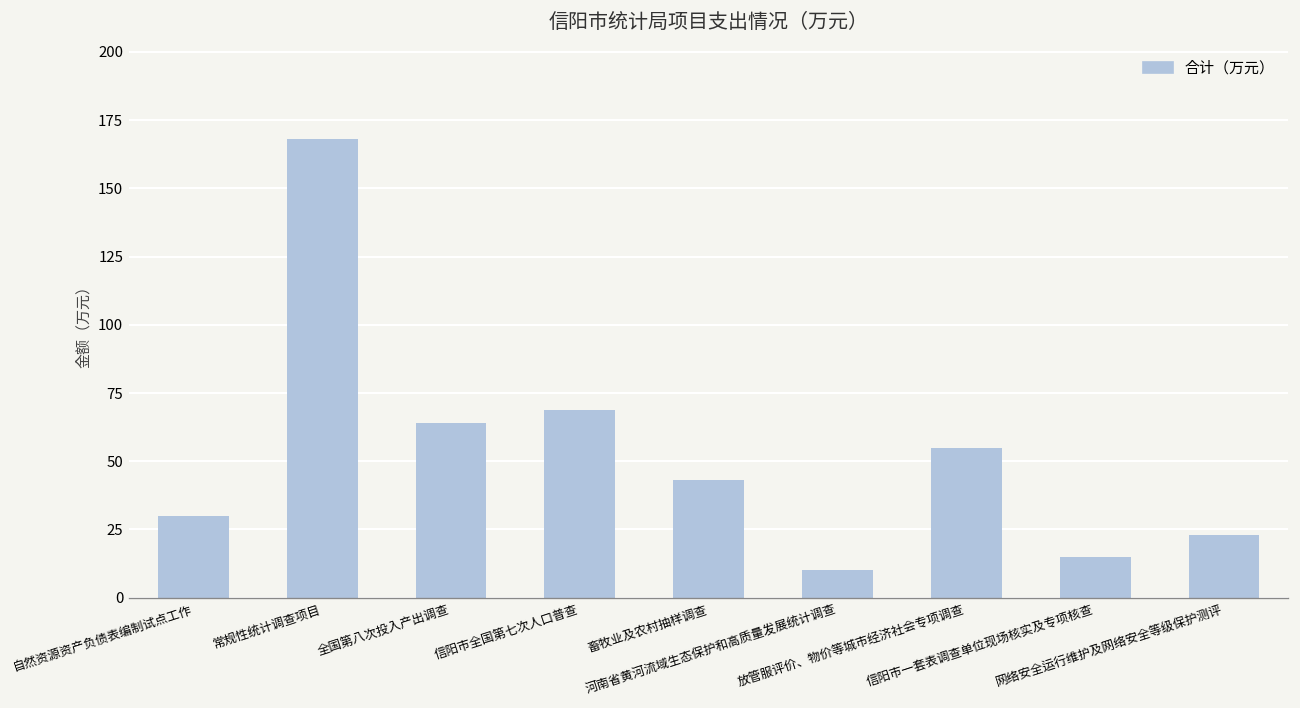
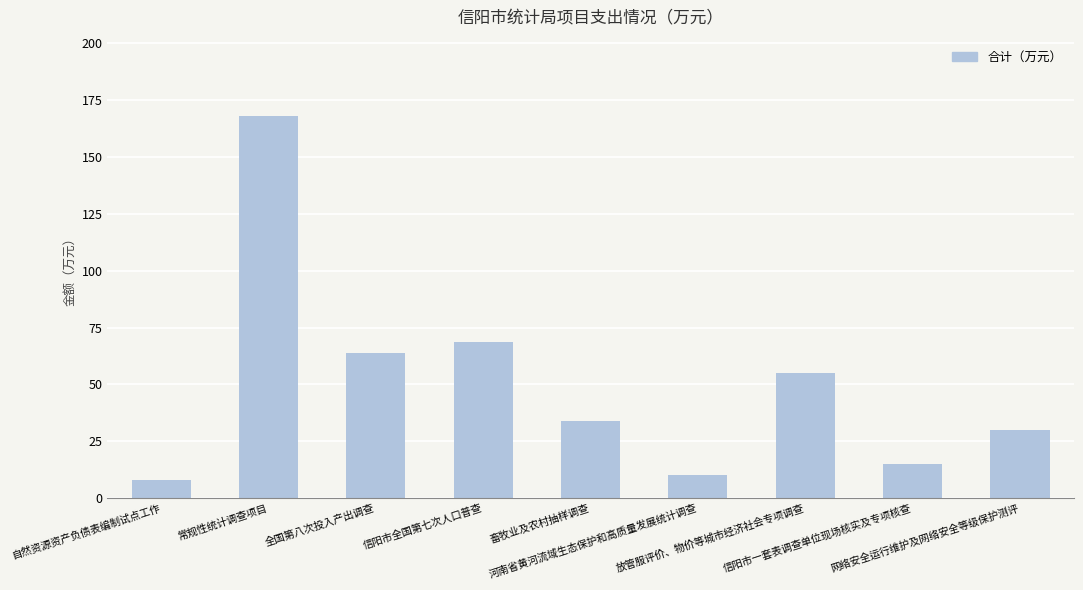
自然资源资产负债表编制试点工作: 30 -> 8
畜牧业及农村抽样调查: 43 -> 34
网络安全运行维护及网络安全等级保护测评: 23 -> 30
